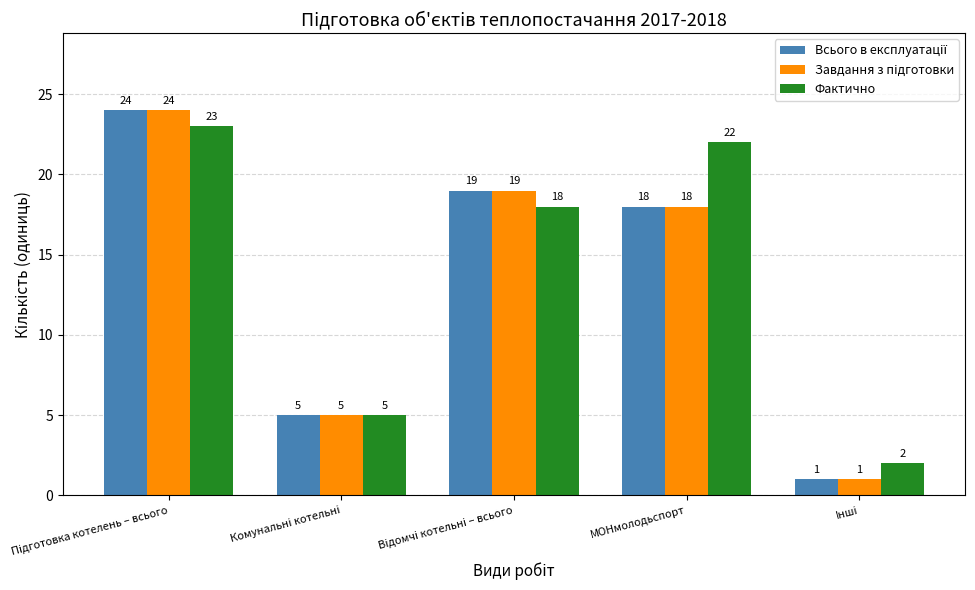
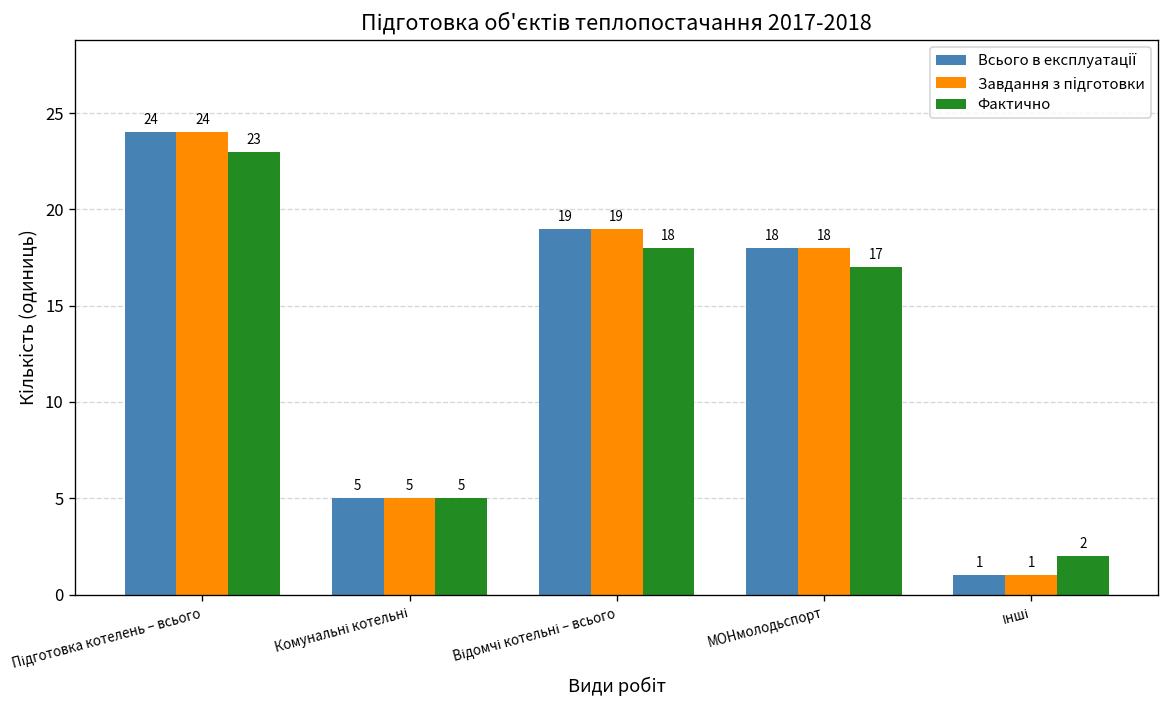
Фактично, МОНмолодьспорт: 22 -> 17
